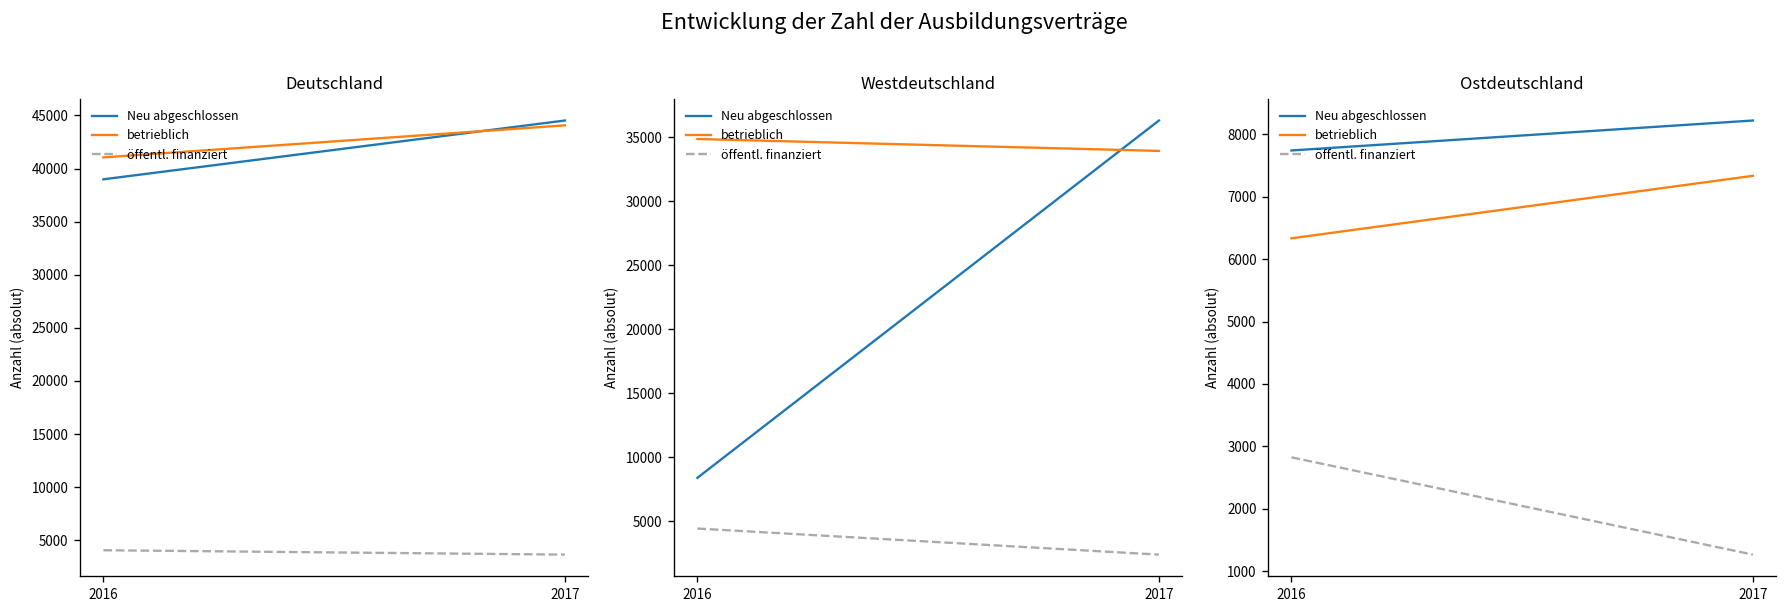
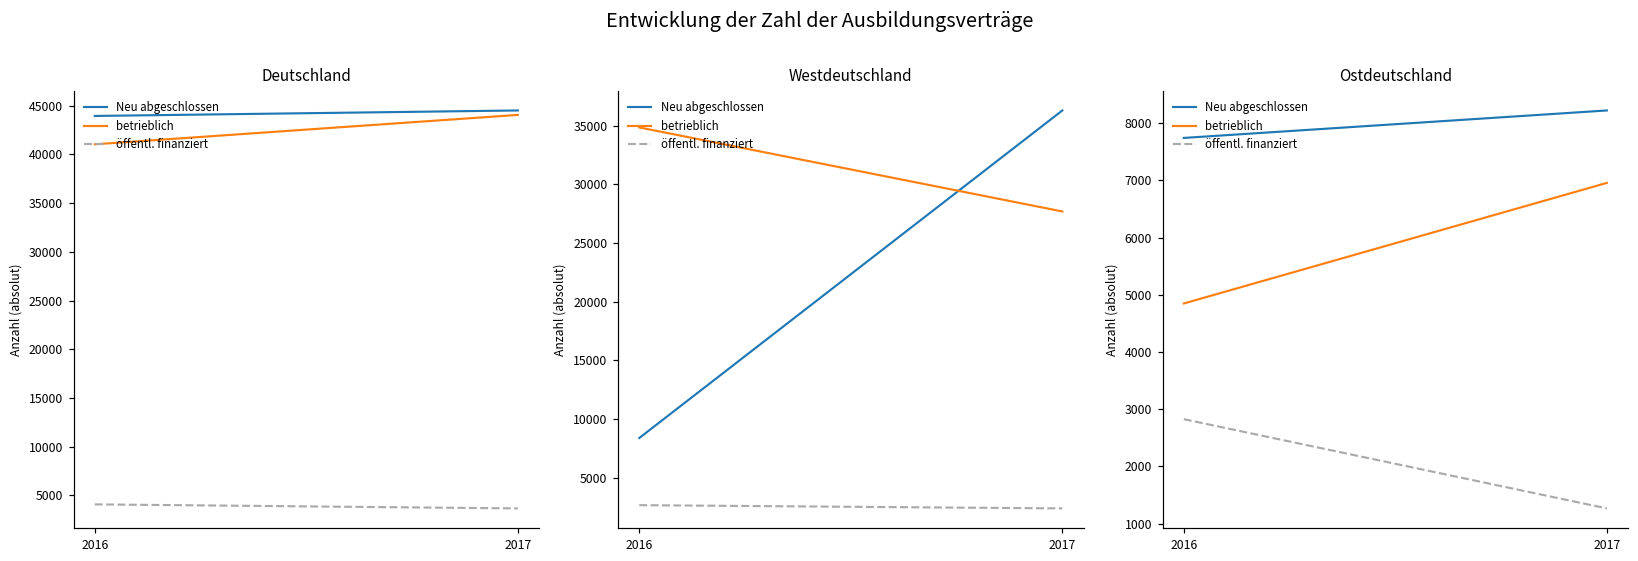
Deutschland, Neu abgeschlossen, 2016: 39000 -> 44000
Westdeutschland, öffentl. finanziert, 2016: 4400 -> 2700
Westdeutschland, betrieblich, 2017: 33900 -> 27700
Ostdeutschland, betrieblich, 2016: 6300 -> 4800
Ostdeutschland, betrieblich, 2017: 7300 -> 7000
